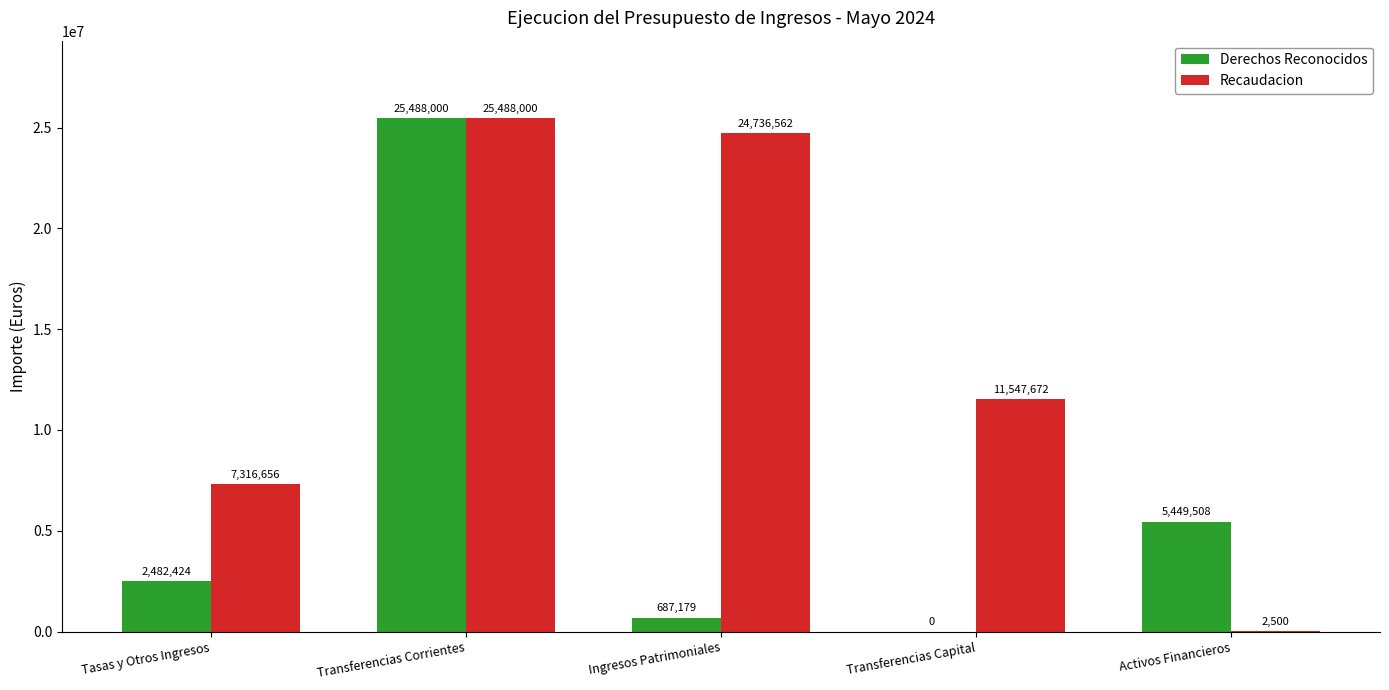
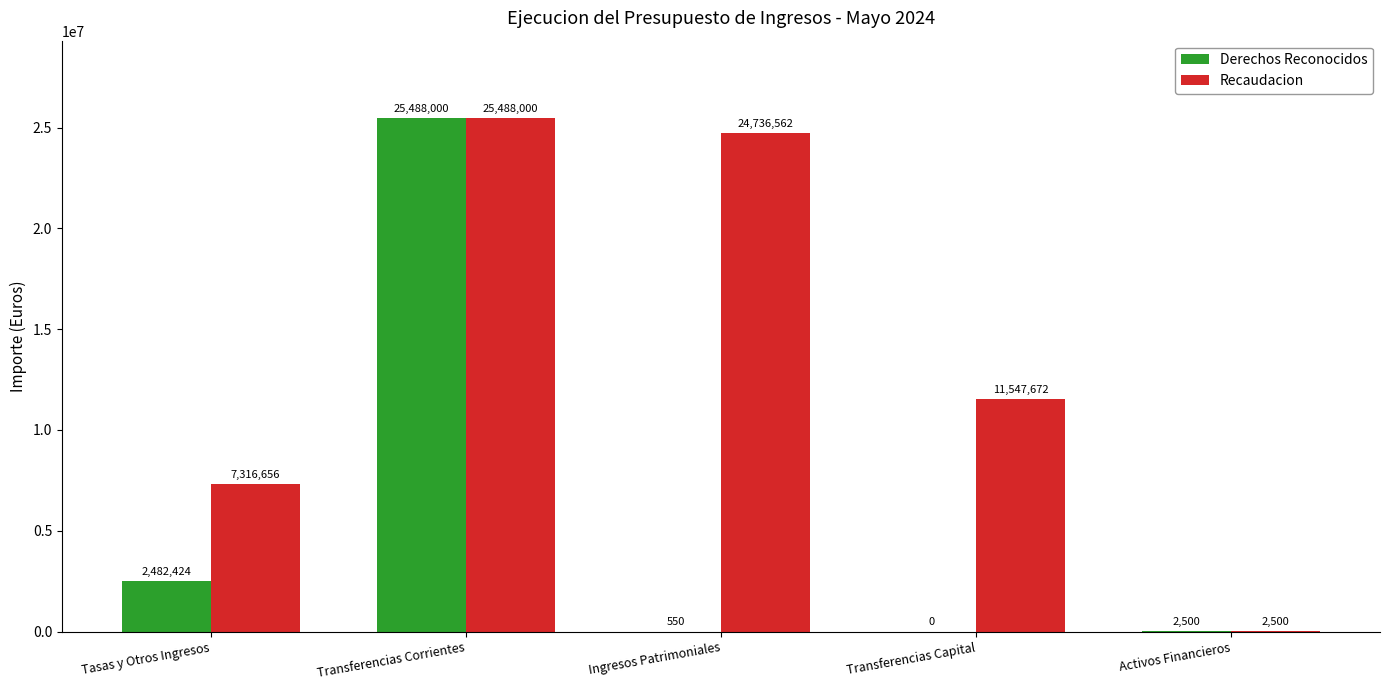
Derechos Reconocidos, Ingresos Patrimoniales: 687,179 -> 550
Derechos Reconocidos, Activos Financieros: 5,449,508 -> 2,500
